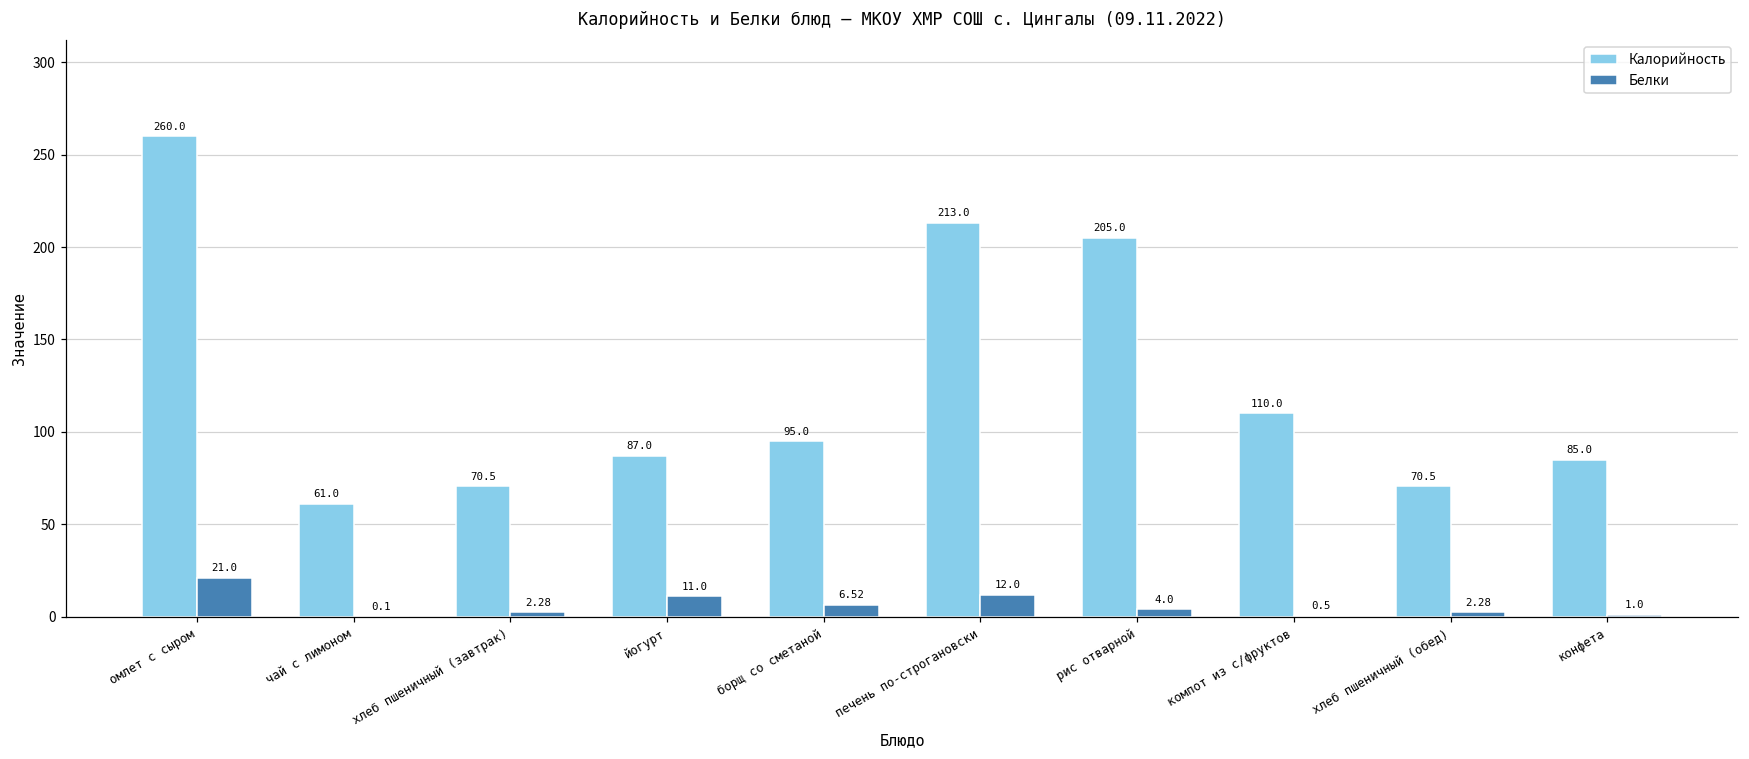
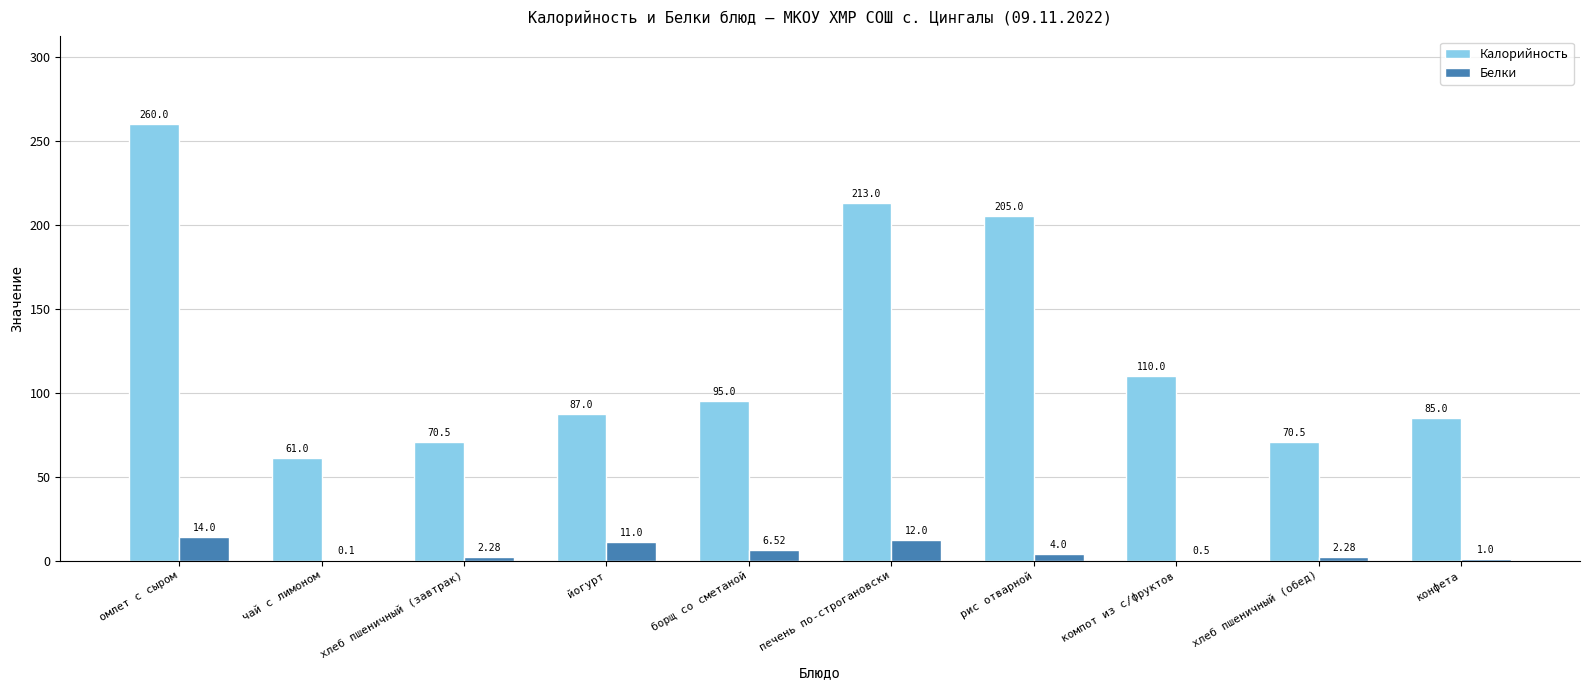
Белки, омлет с сыром: 21.0 -> 14.0
